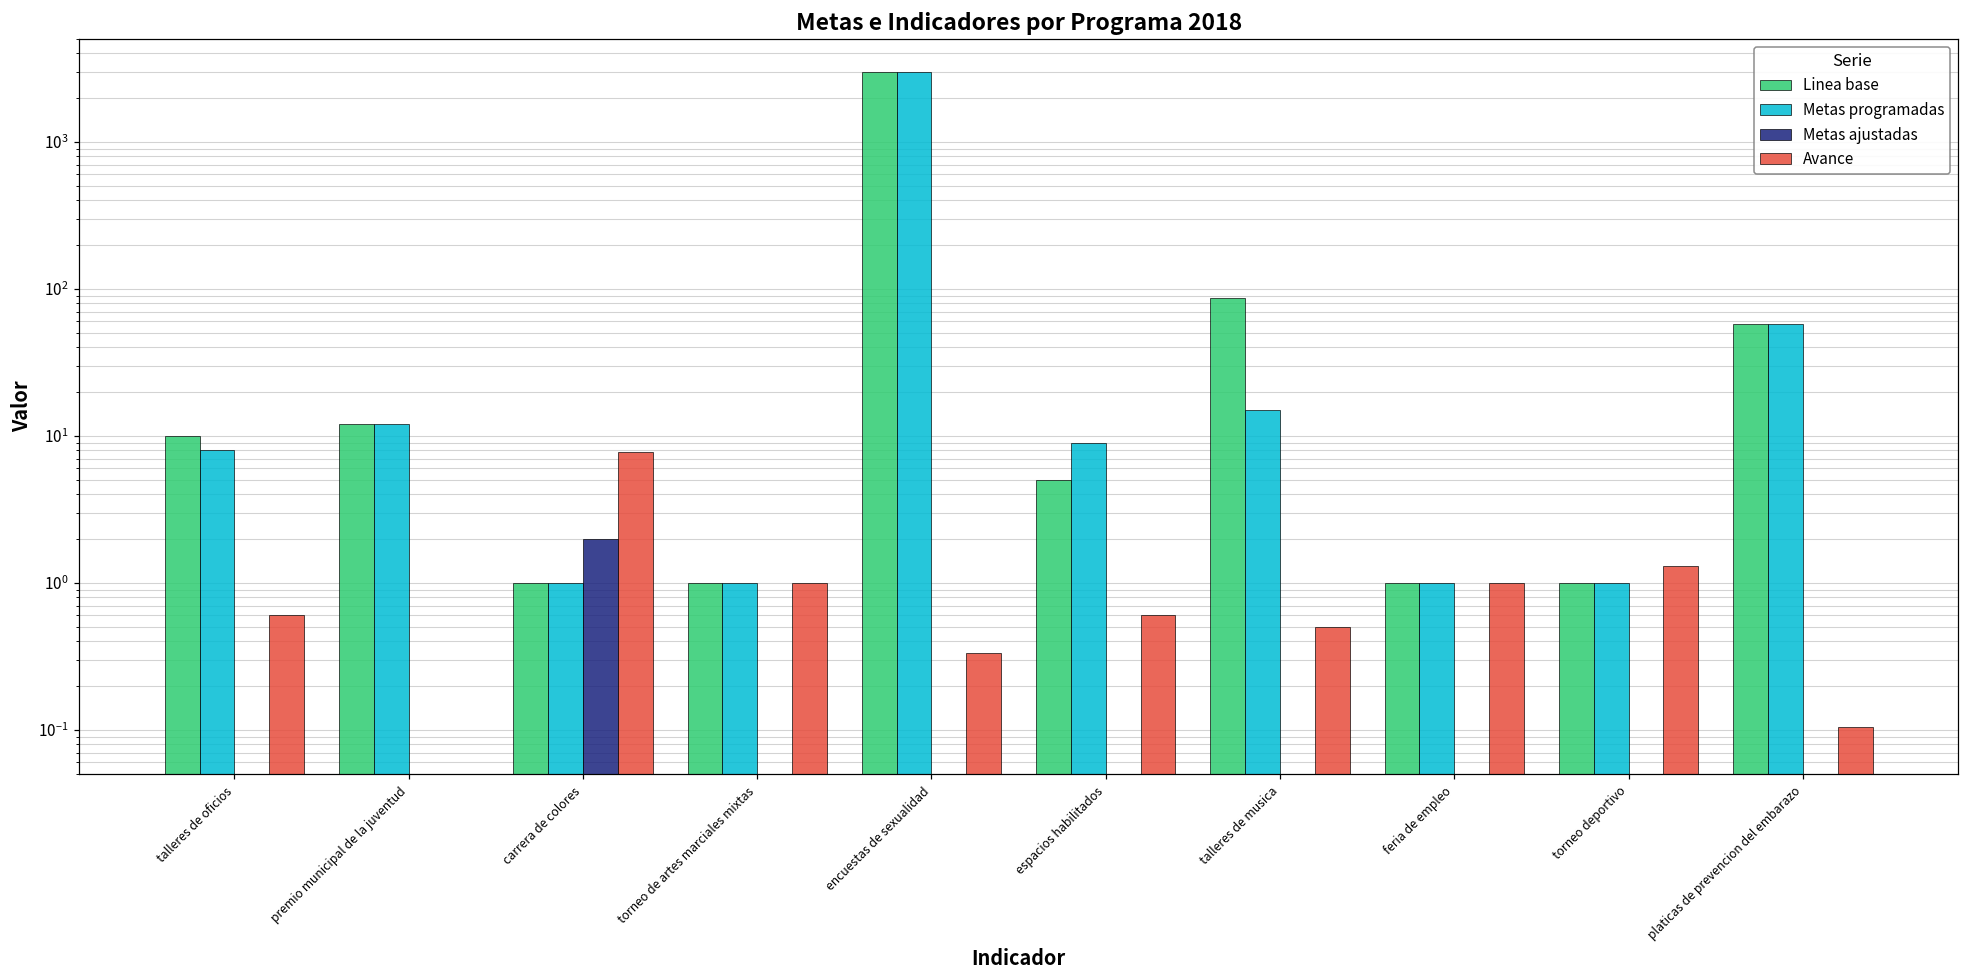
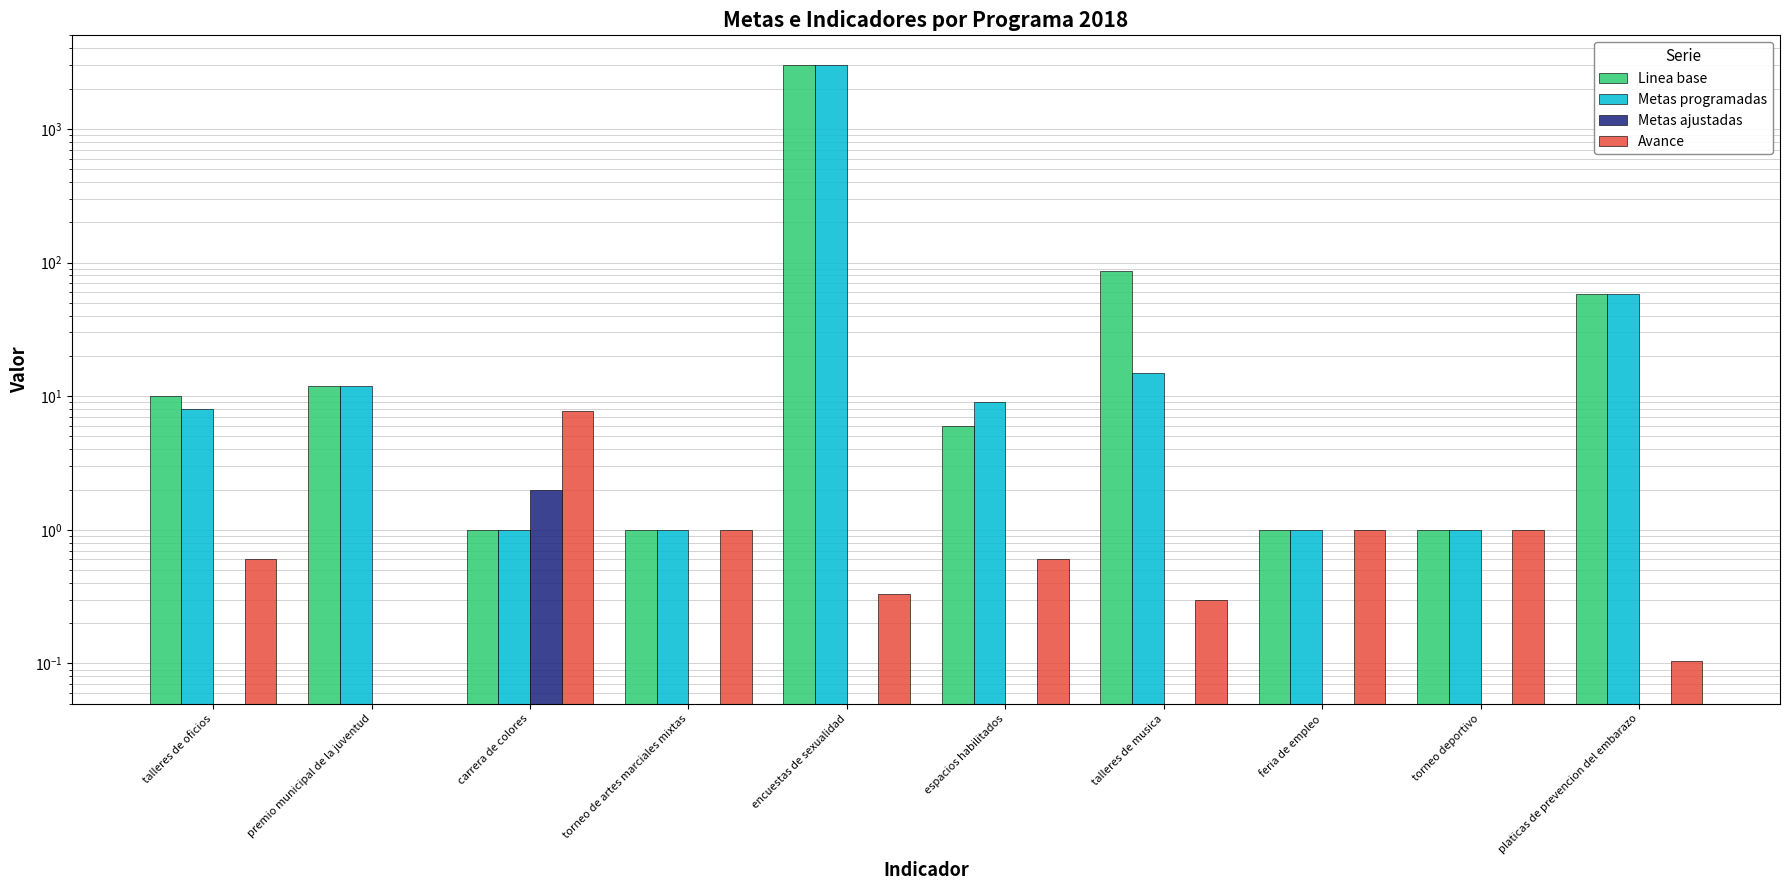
Linea base, espacios habilitados: 5 -> 6
Avance, talleres de musica: 0.5 -> 0.3
Avance, torneo deportivo: 1.3 -> 1.0
